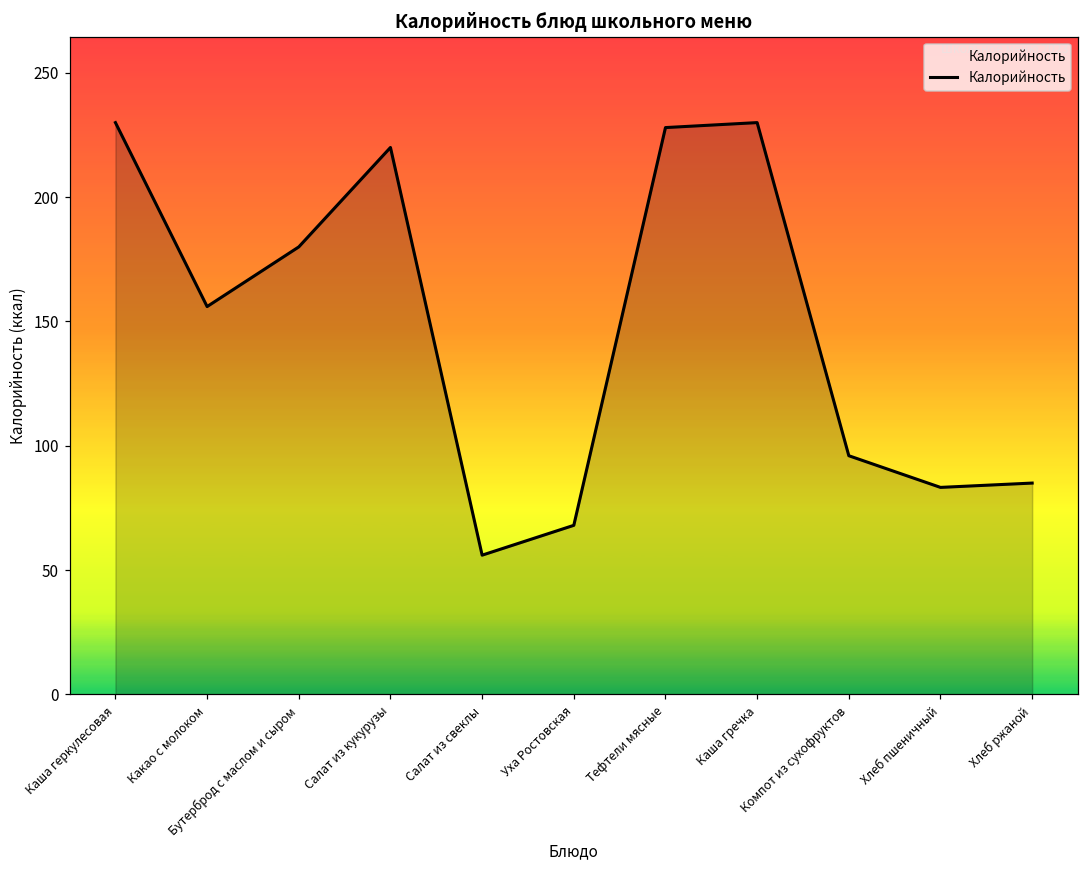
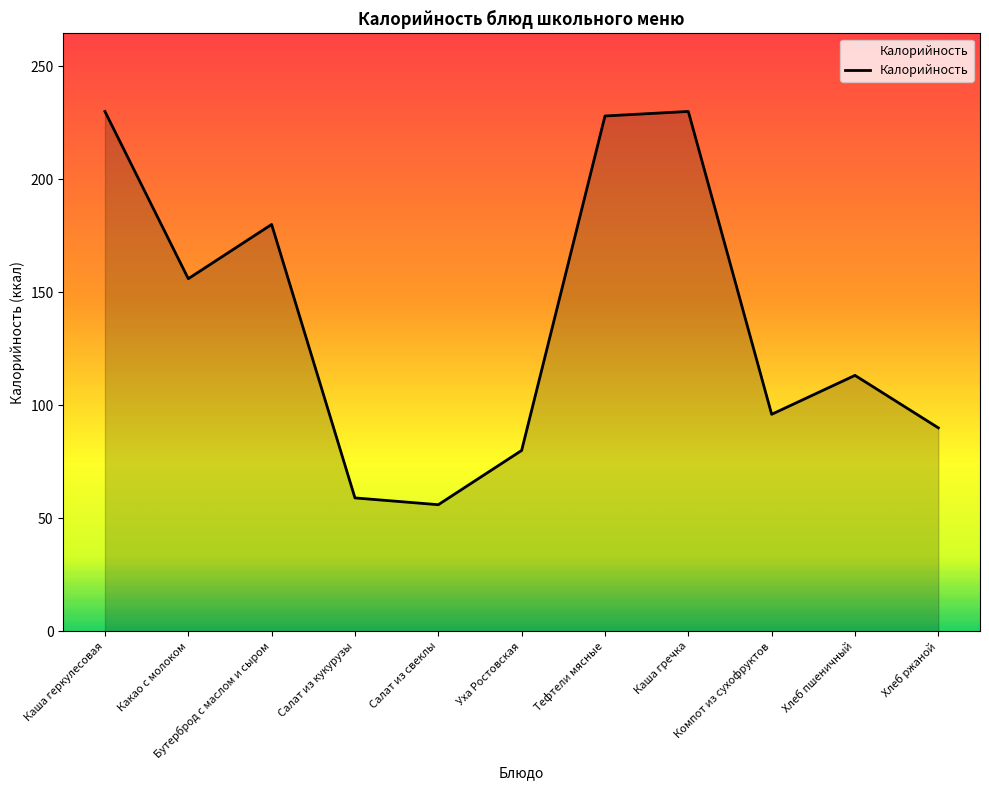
Салат из кукурузы: 220 -> 59
Уха Ростовская: 68 -> 80
Хлеб пшеничный: 83 -> 113
Хлеб ржаной: 85 -> 90
